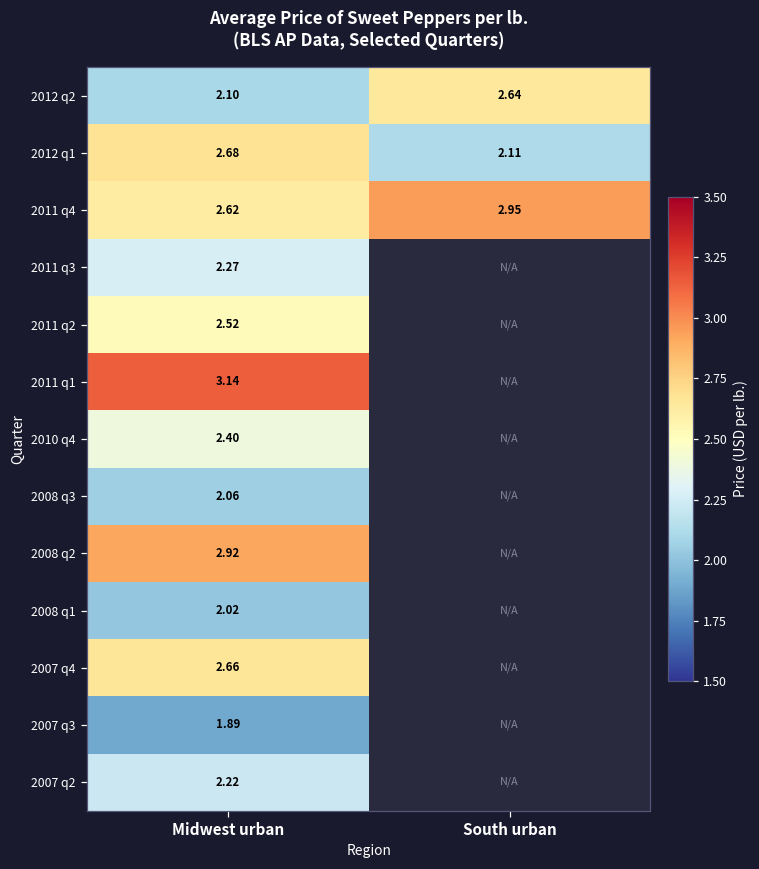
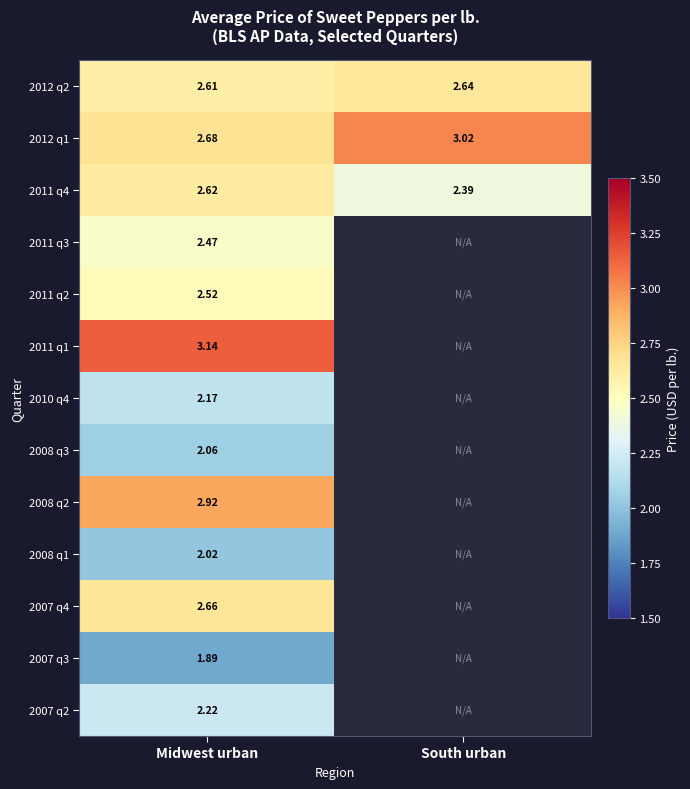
2012 q2, Midwest urban: 2.10 -> 2.61
2012 q1, South urban: 2.11 -> 3.02
2011 q4, South urban: 2.95 -> 2.39
2011 q3, Midwest urban: 2.27 -> 2.47
2010 q4, Midwest urban: 2.40 -> 2.17
